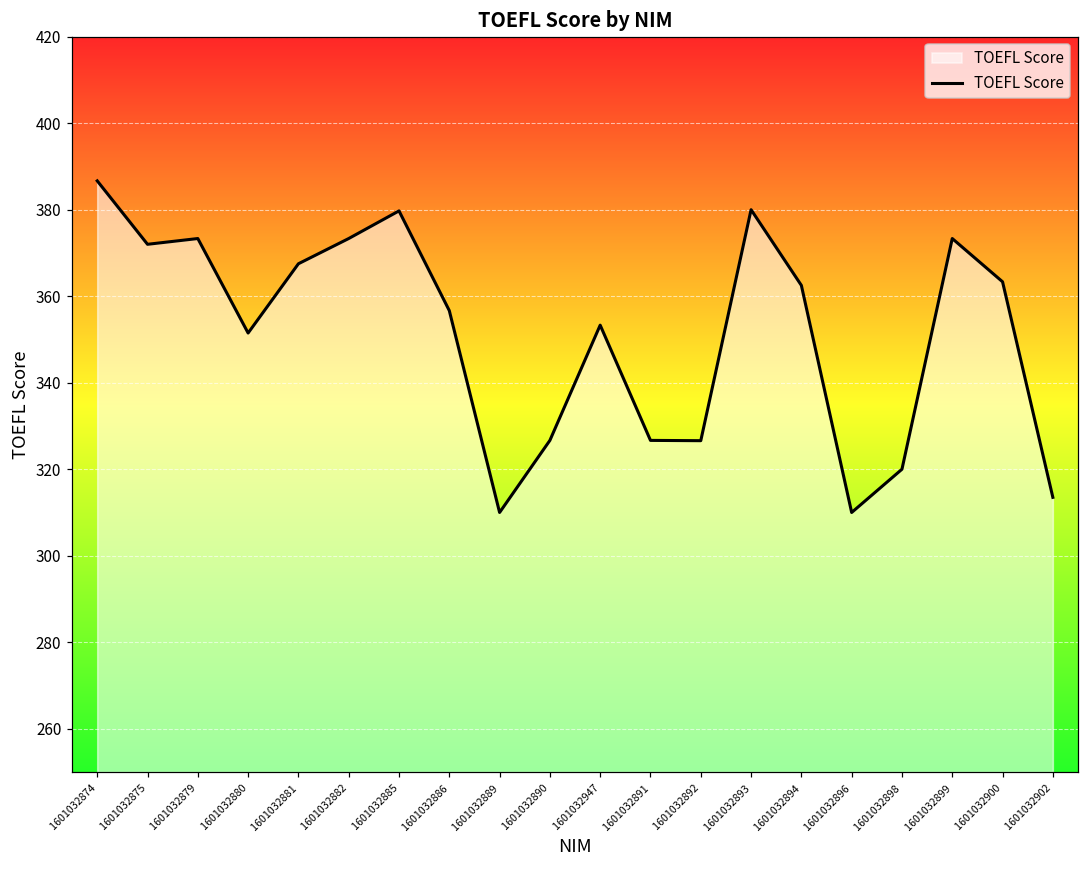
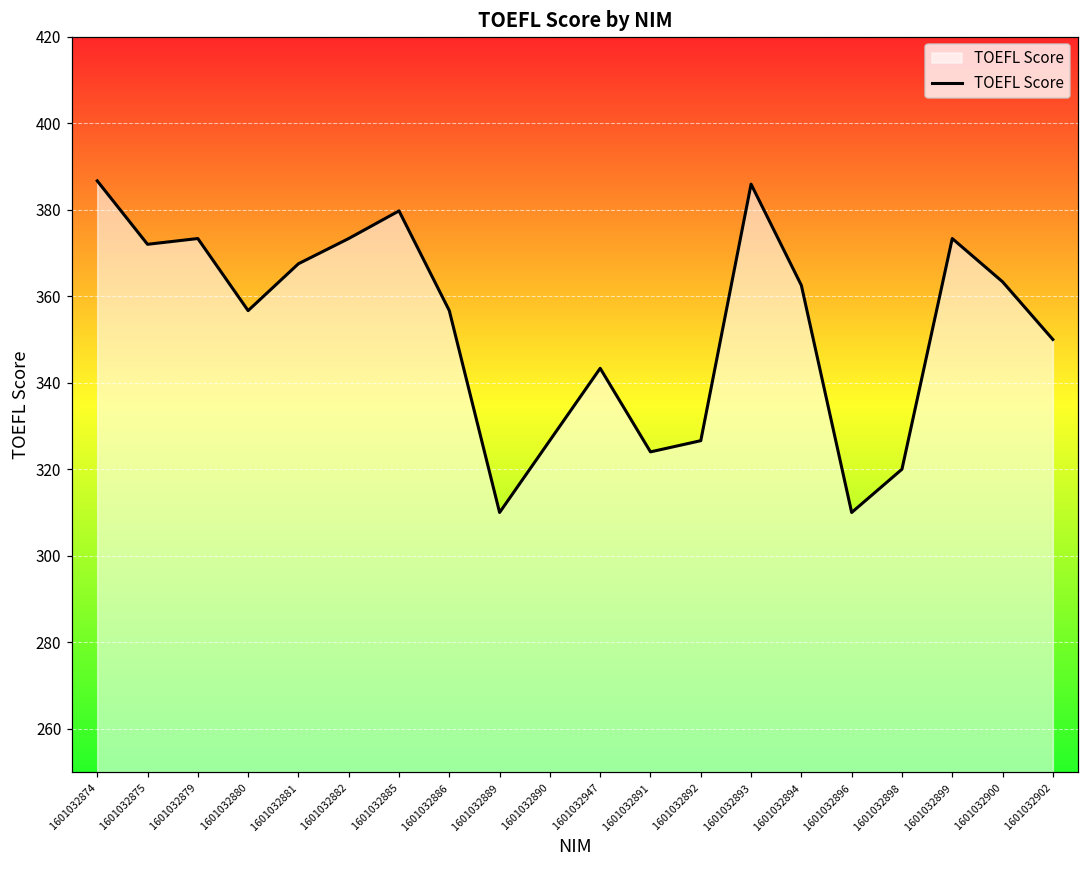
1601032880: 351 -> 357
1601032947: 353 -> 343
1601032891: 327 -> 324
1601032893: 380 -> 386
1601032902: 314 -> 350
